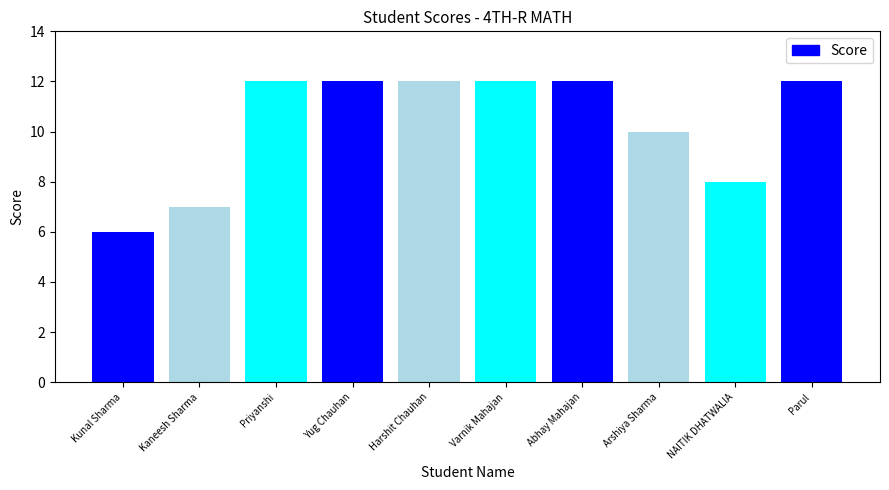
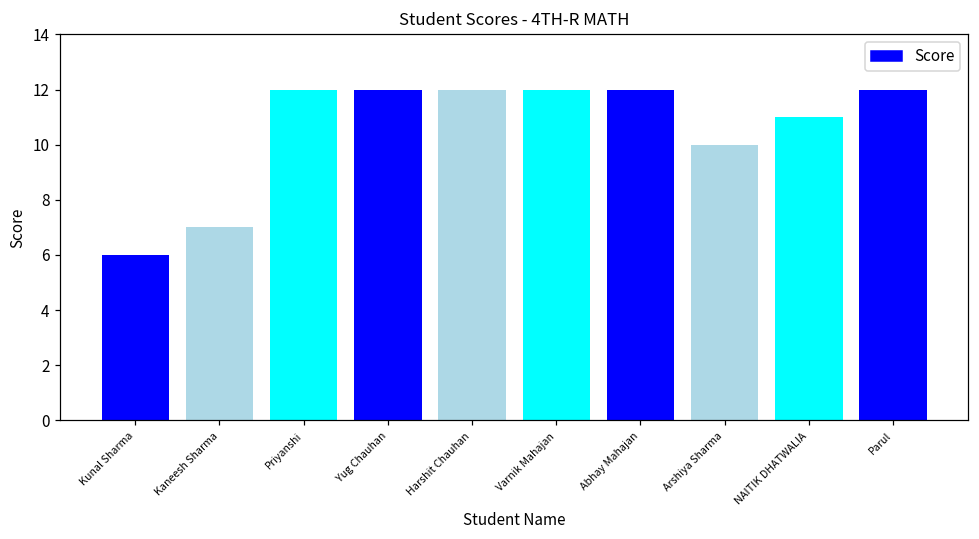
NAITIK DHATWALIA: 8 -> 11
